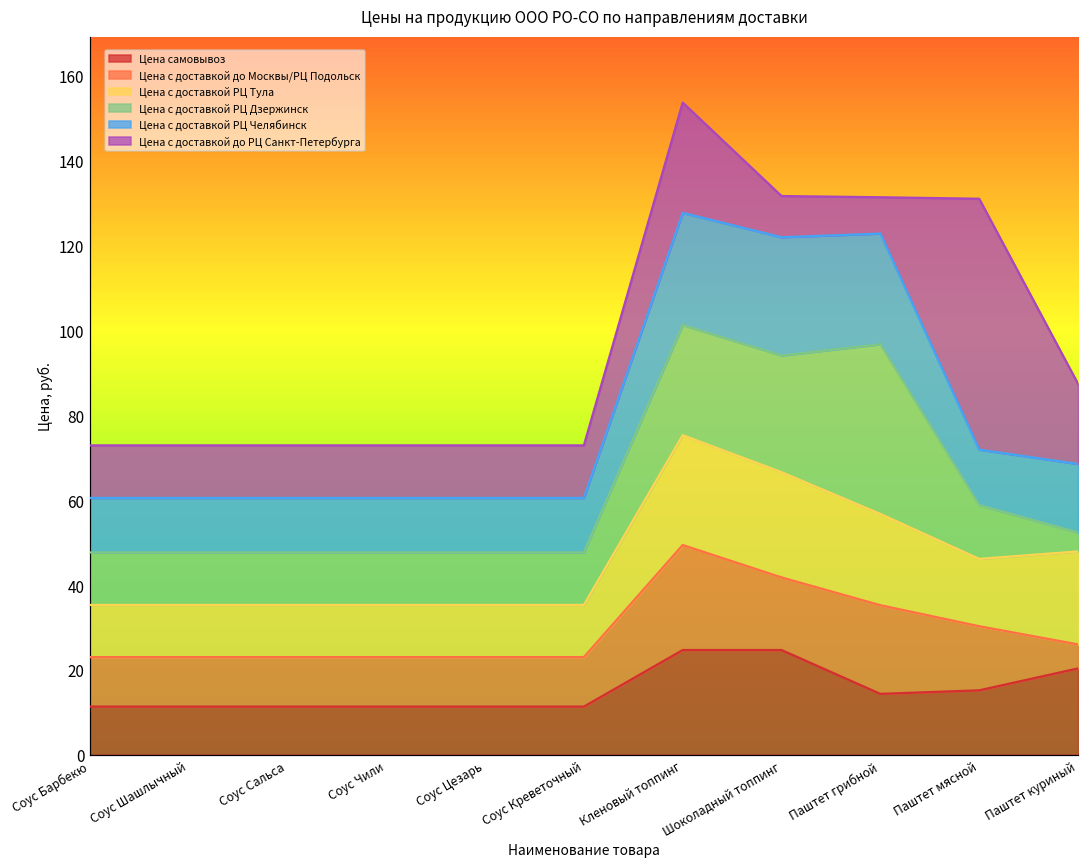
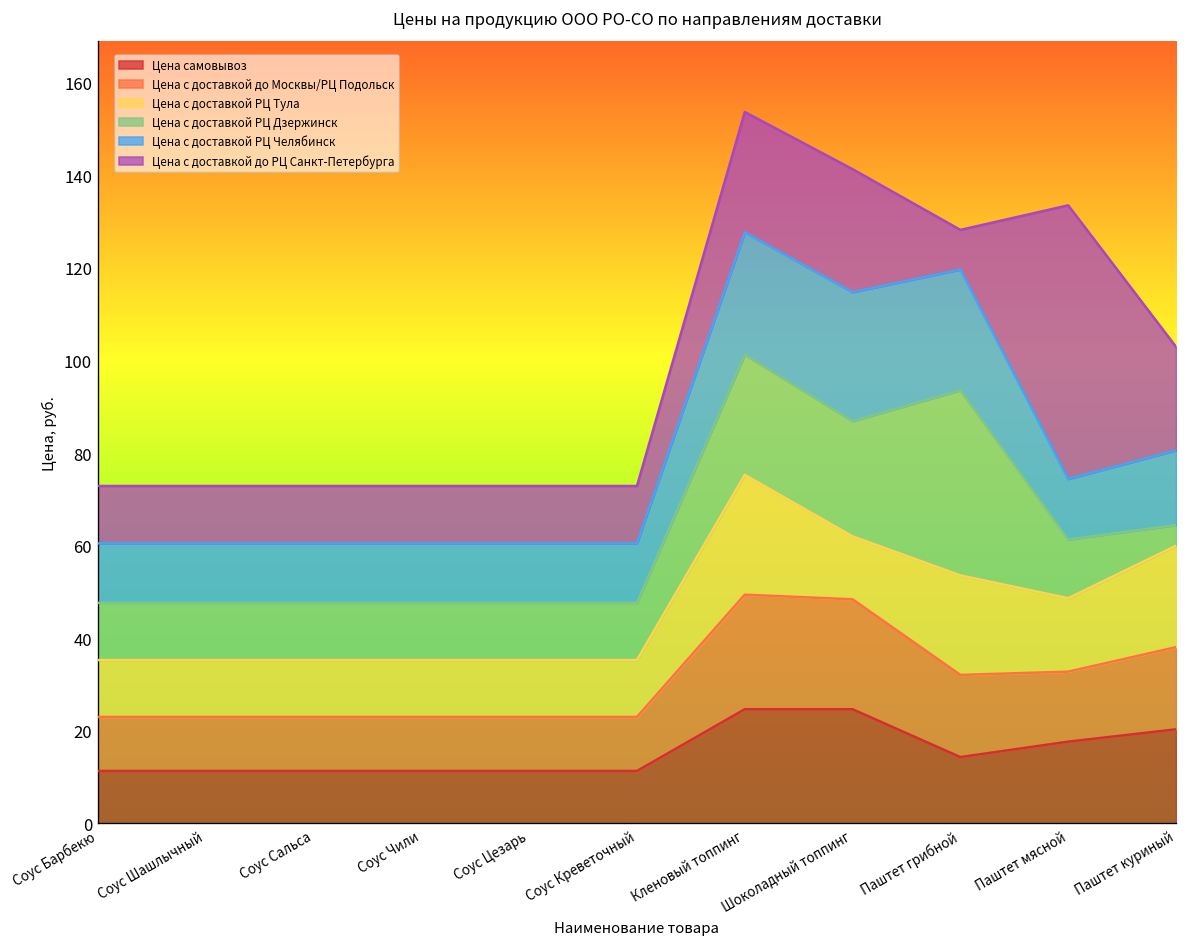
Цена с доставкой до Москвы/РЦ Подольск, Шоколадный топпинг: 17 -> 24
Цена с доставкой РЦ Тула, Шоколадный топпинг: 25 -> 14
Цена с доставкой РЦ Дзержинск, Шоколадный топпинг: 28 -> 25
Цена с доставкой до РЦ Санкт-Петербурга, Шоколадный топпинг: 10 -> 27
Цена с доставкой до Москвы/РЦ Подольск, Паштет грибной: 21 -> 18
Цена самовывоз, Паштет мясной: 15 -> 18
Цена с доставкой до Москвы/РЦ Подольск, Паштет куриный: 6 -> 18
Цена с доставкой до РЦ Санкт-Петербурга, Паштет куриный: 19 -> 22
